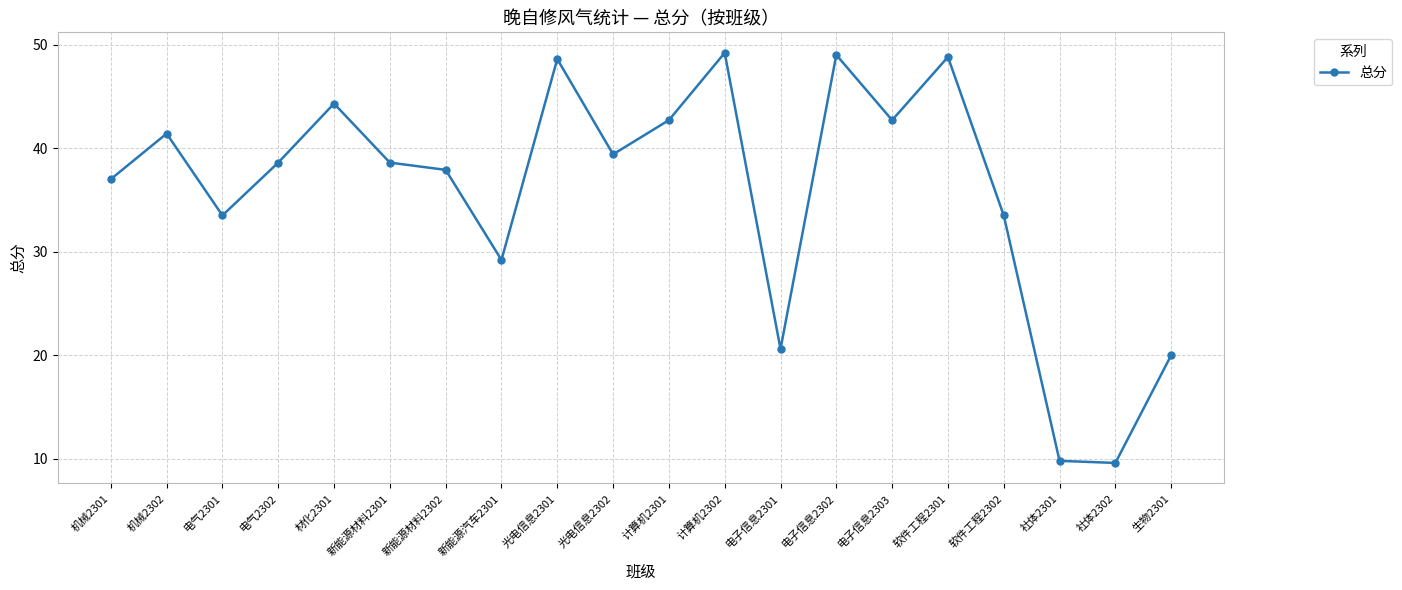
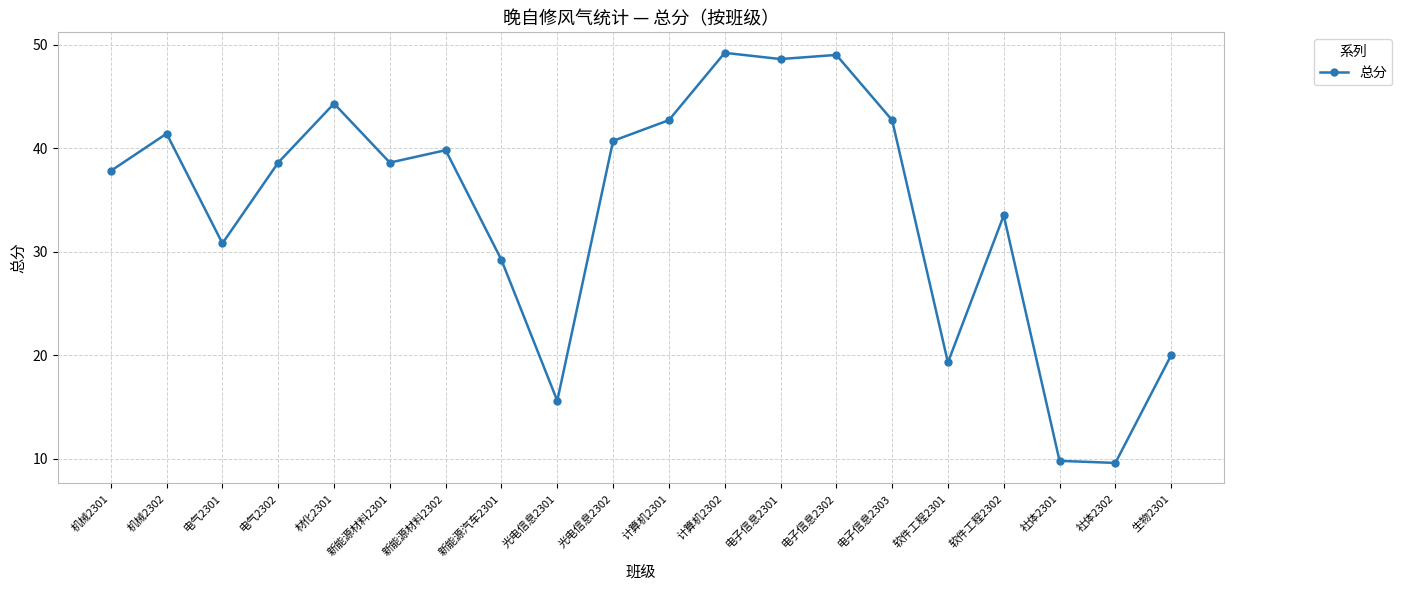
机械2301: 37.0 -> 37.8
电气2301: 33.5 -> 30.8
新能源材料2302: 37.9 -> 39.8
光电信息2301: 48.6 -> 15.6
光电信息2302: 39.4 -> 40.7
电子信息2301: 20.6 -> 48.6
软件工程2301: 48.8 -> 19.3
